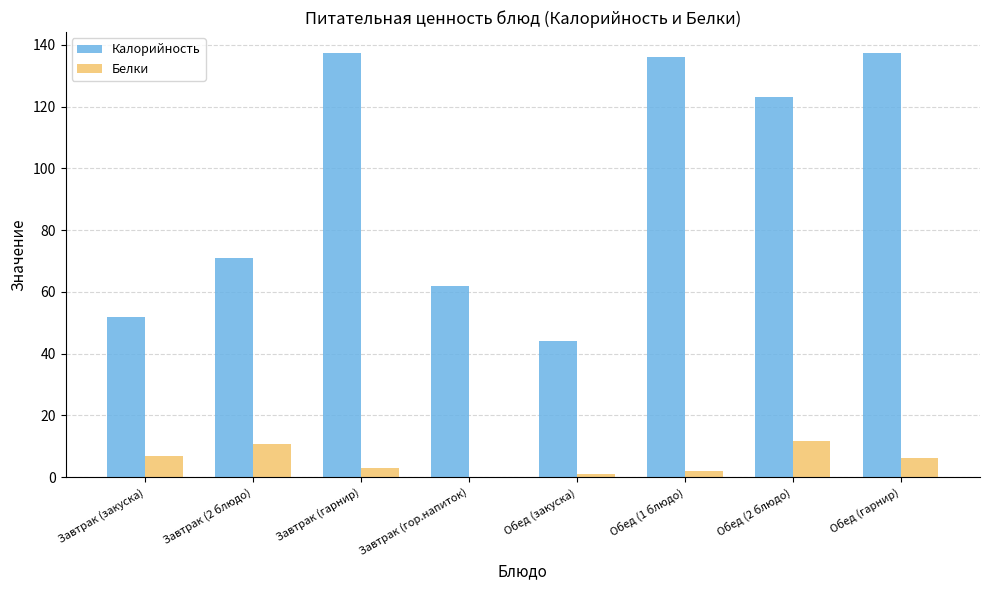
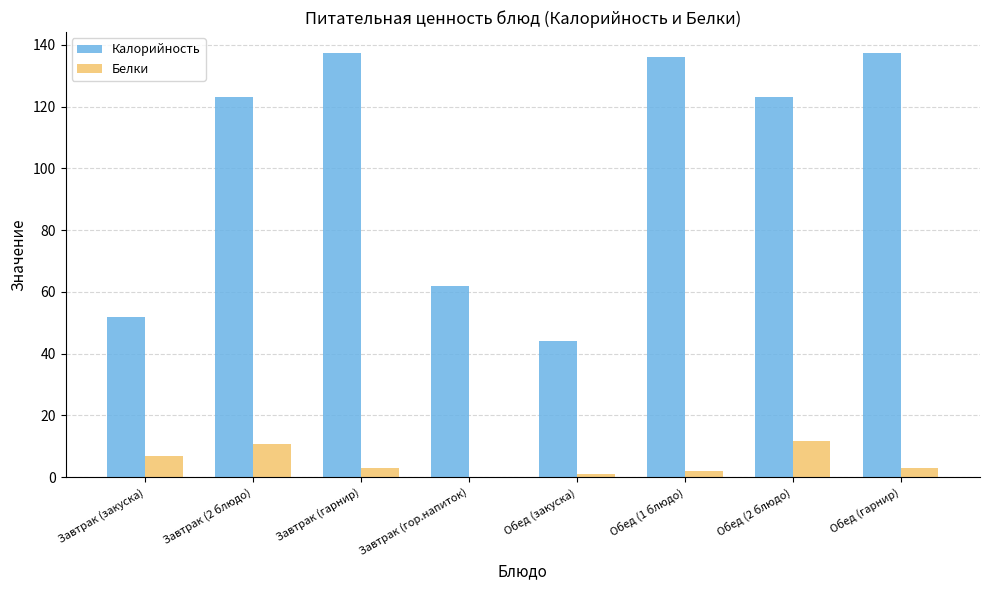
Калорийность, Завтрак (2 блюдо): 71 -> 123
Белки, Обед (гарнир): 6 -> 3
